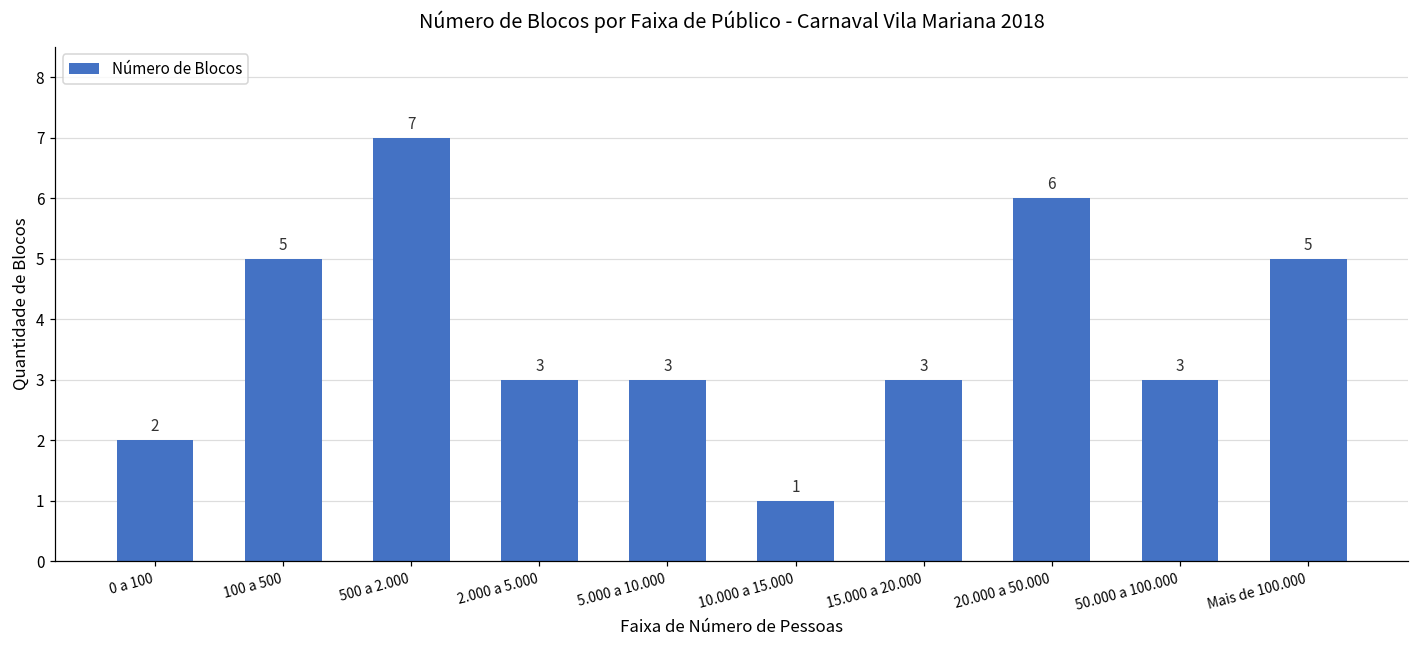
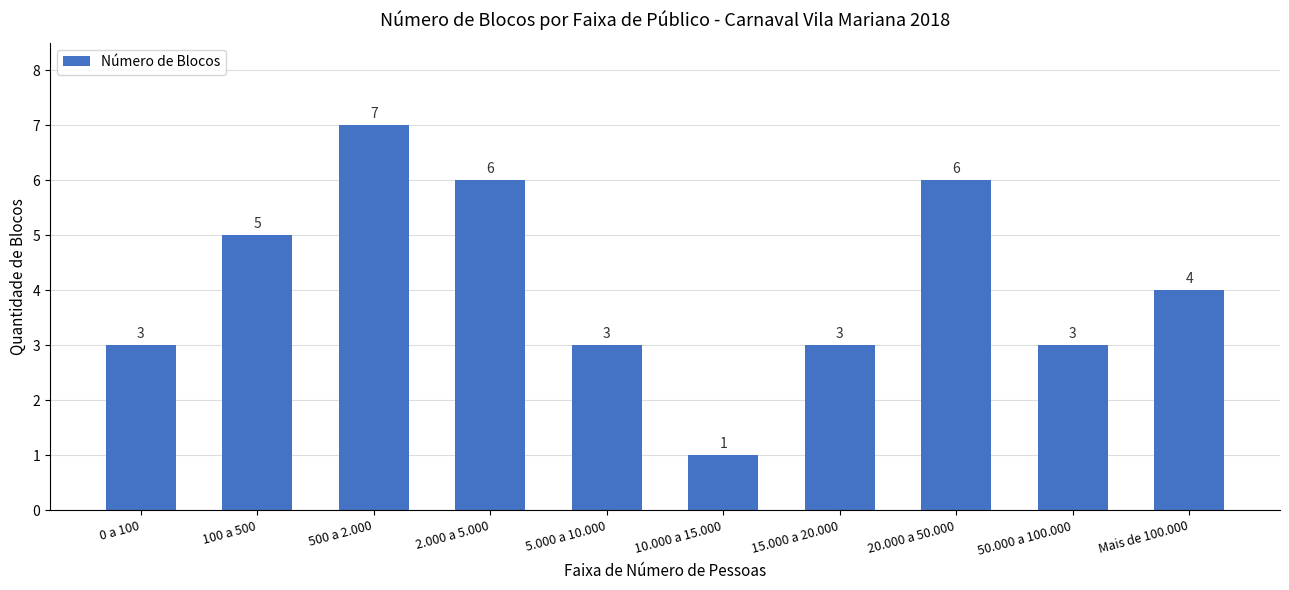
0 a 100: 2 -> 3
2.000 a 5.000: 3 -> 6
Mais de 100.000: 5 -> 4
